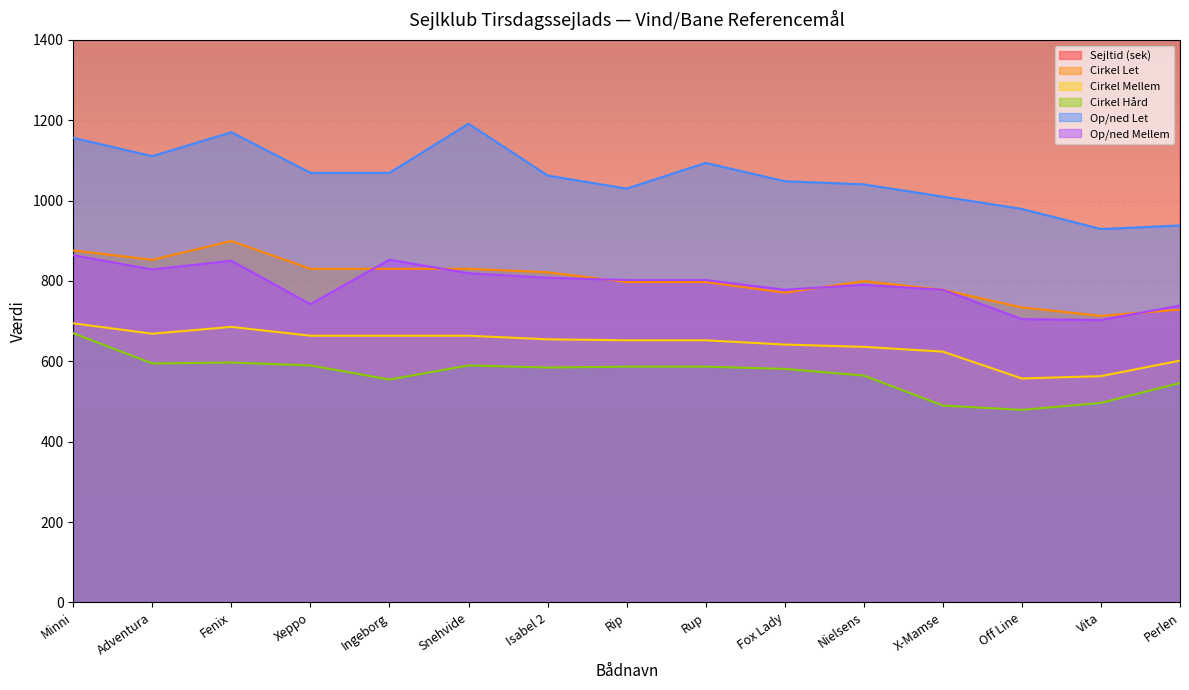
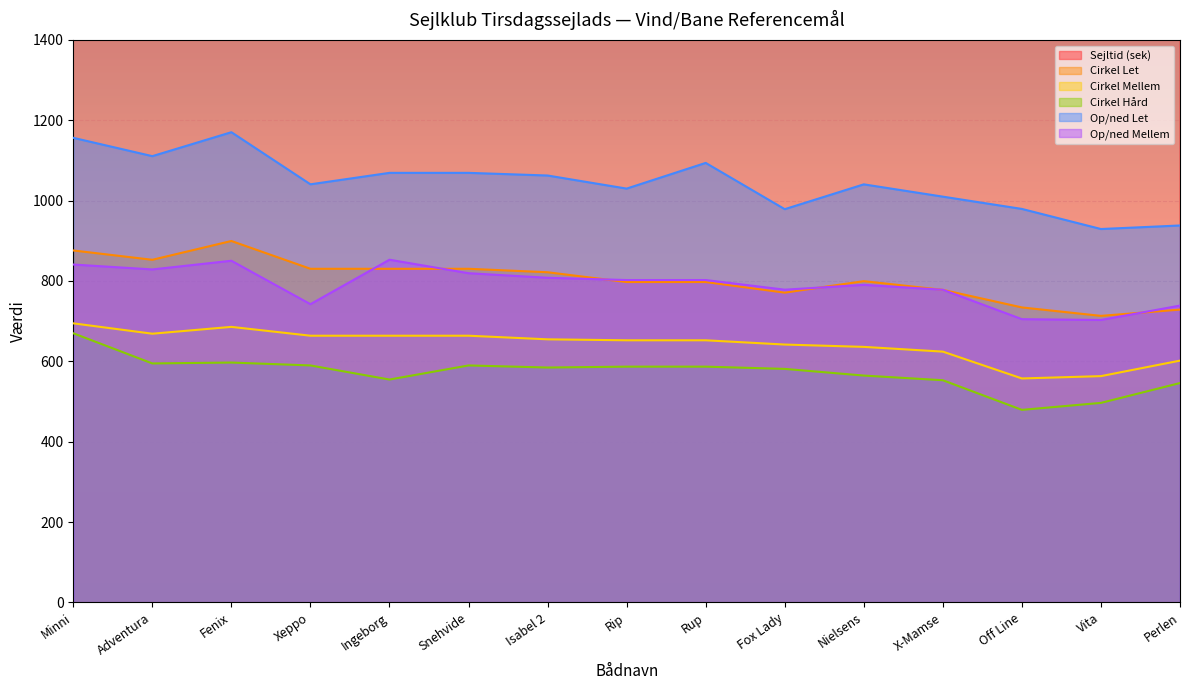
Op/ned Mellem, Minni: 860 -> 840
Op/ned Let, Xeppo: 1070 -> 1040
Op/ned Let, Snehvide: 1190 -> 1070
Op/ned Let, Fox Lady: 1050 -> 980
Cirkel Hård, X-Mamse: 490 -> 550
